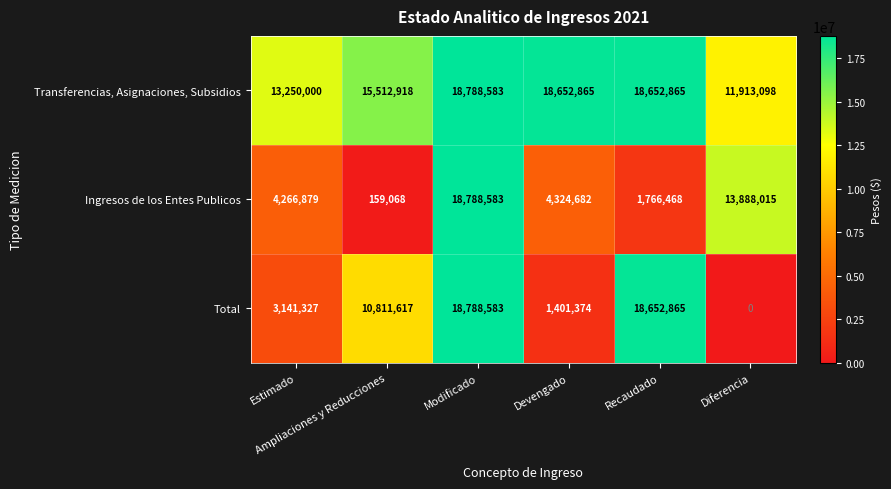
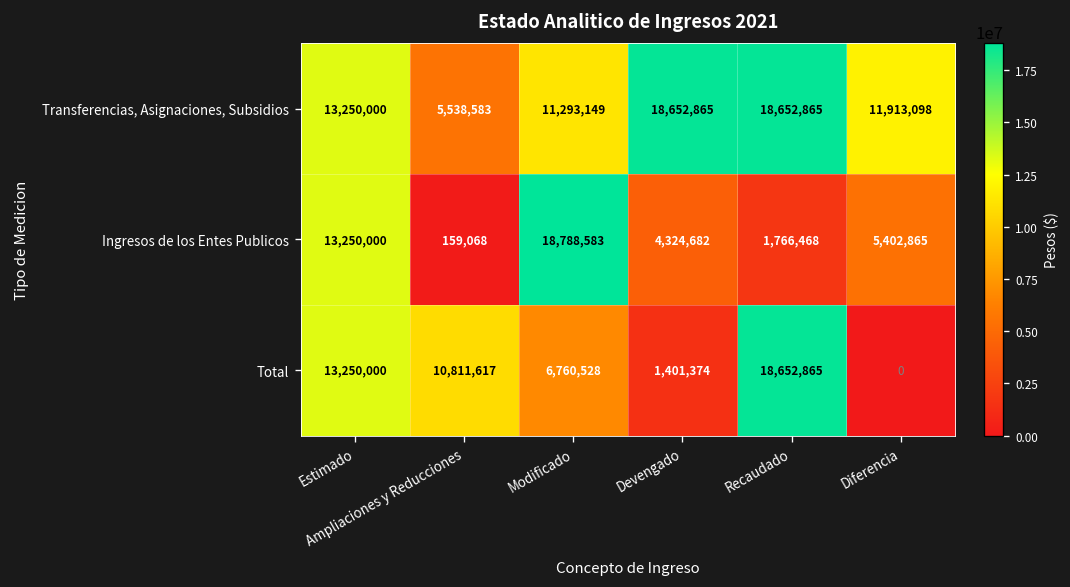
Transferencias, Asignaciones, Subsidios, Ampliaciones y Reducciones: 15,512,918 -> 5,538,583
Transferencias, Asignaciones, Subsidios, Modificado: 18,788,583 -> 11,293,149
Ingresos de los Entes Publicos, Estimado: 4,266,879 -> 13,250,000
Ingresos de los Entes Publicos, Diferencia: 13,888,015 -> 5,402,865
Total, Estimado: 3,141,327 -> 13,250,000
Total, Modificado: 18,788,583 -> 6,760,528
